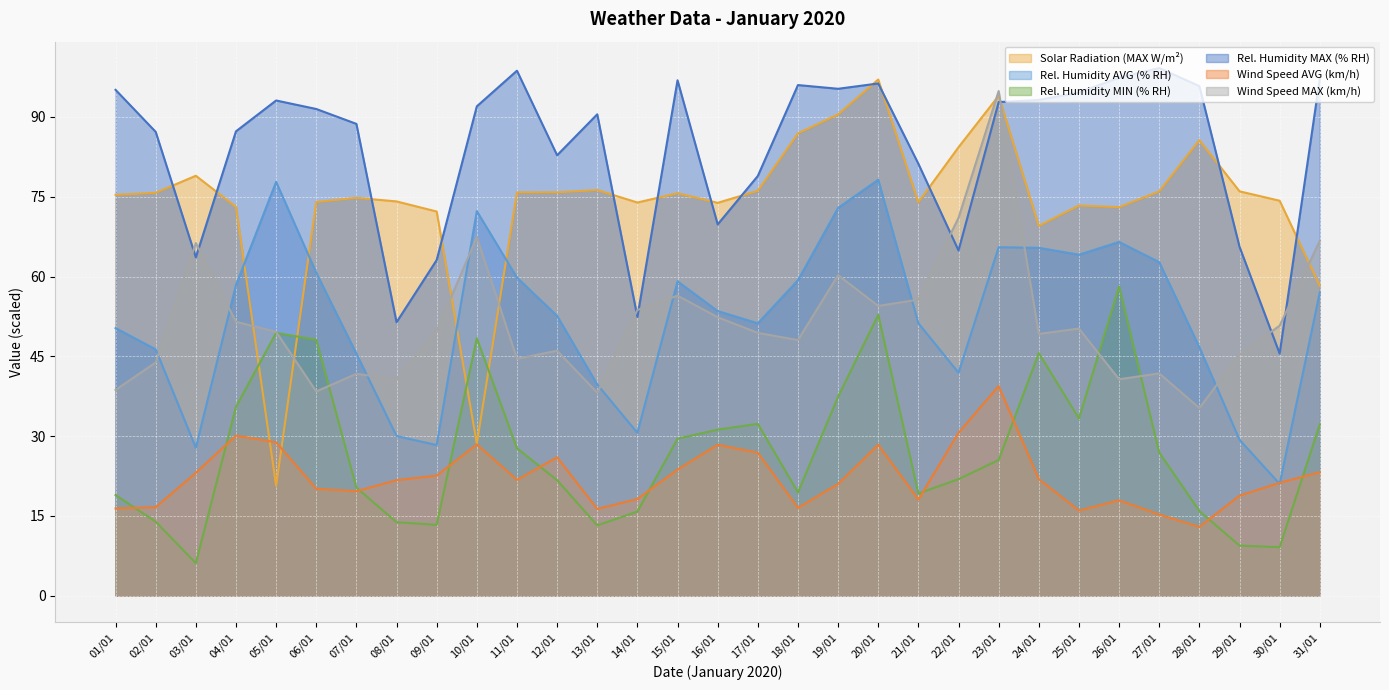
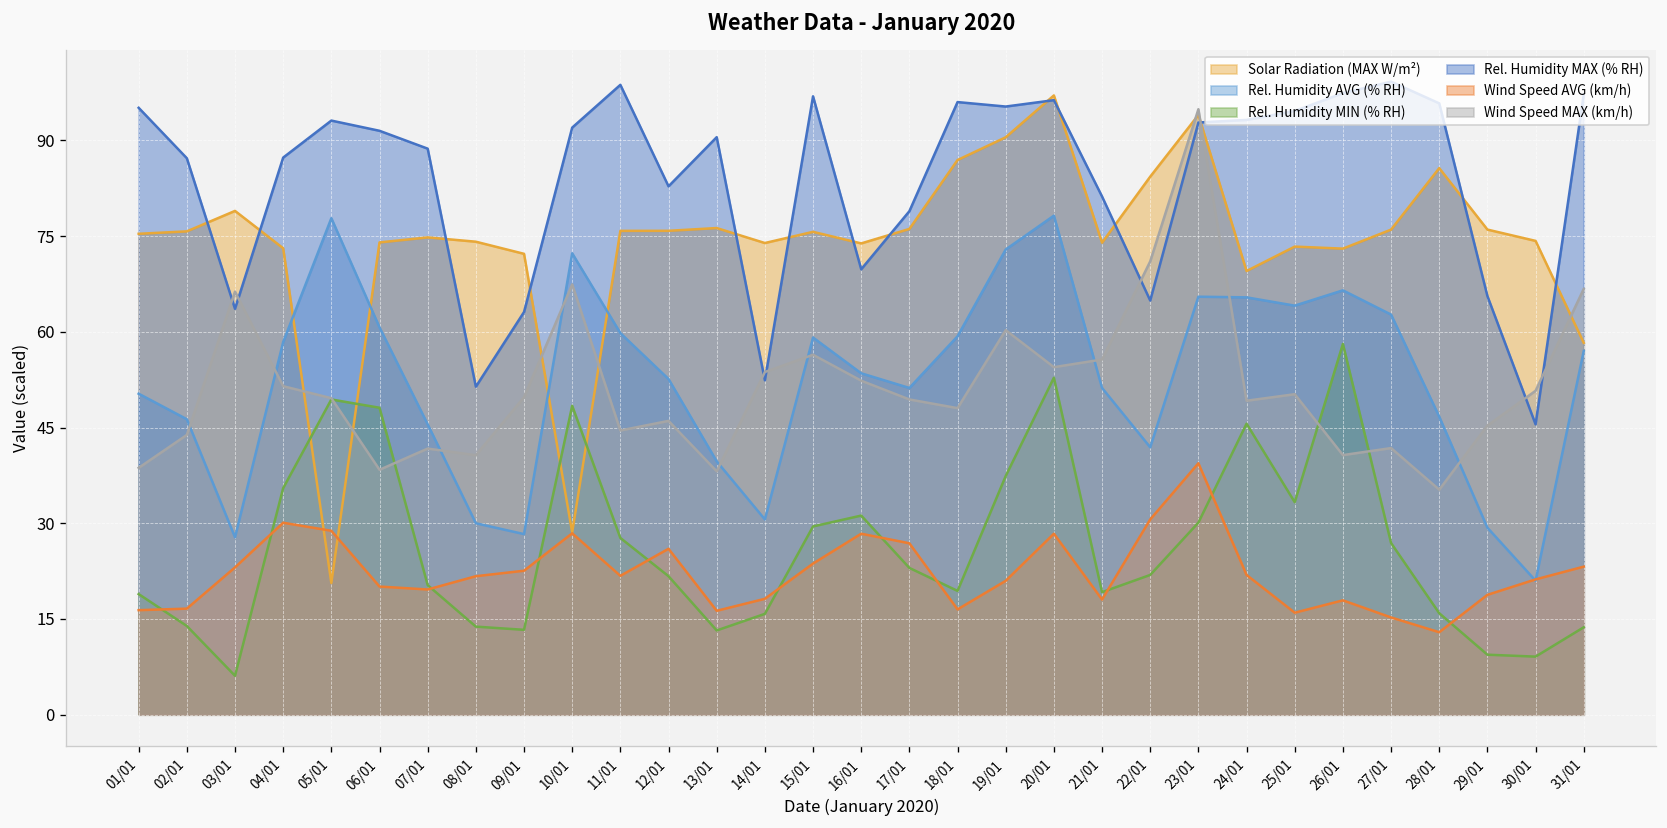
Rel. Humidity MIN (% RH), 17/01: 32 -> 23
Rel. Humidity MIN (% RH), 23/01: 26 -> 30
Rel. Humidity MIN (% RH), 31/01: 32 -> 14
